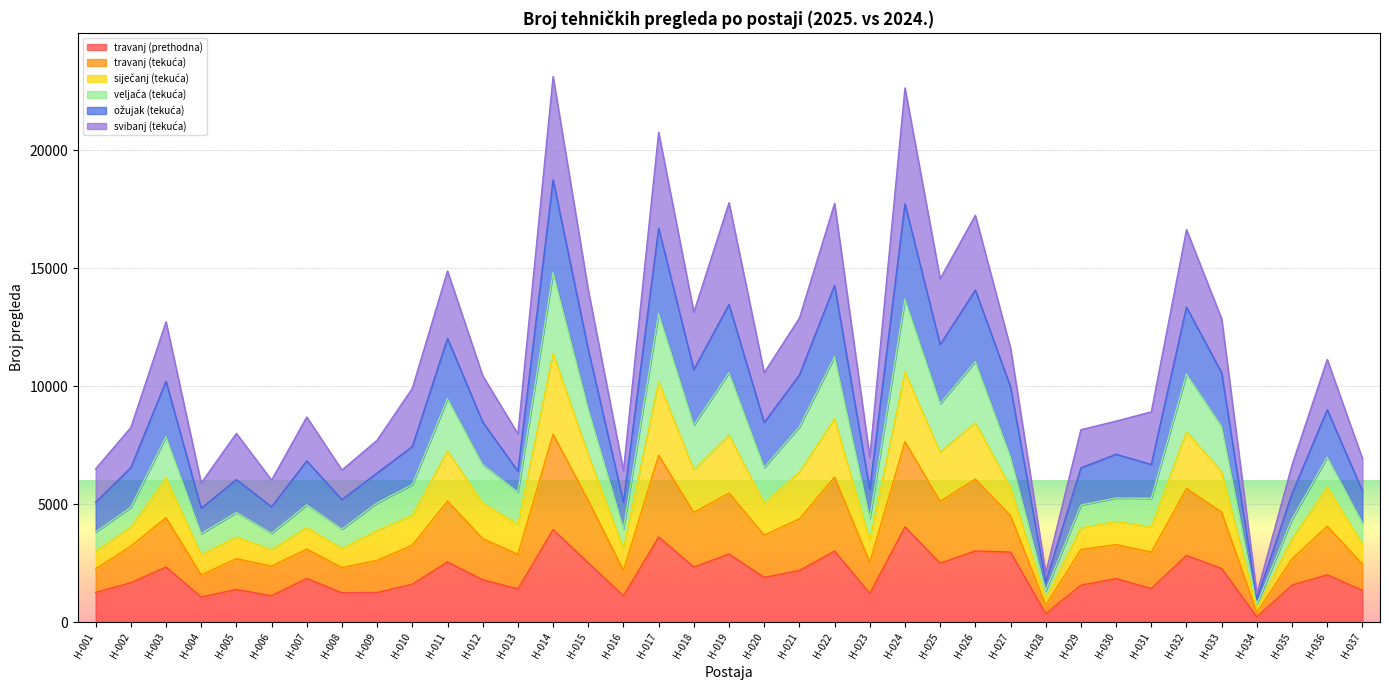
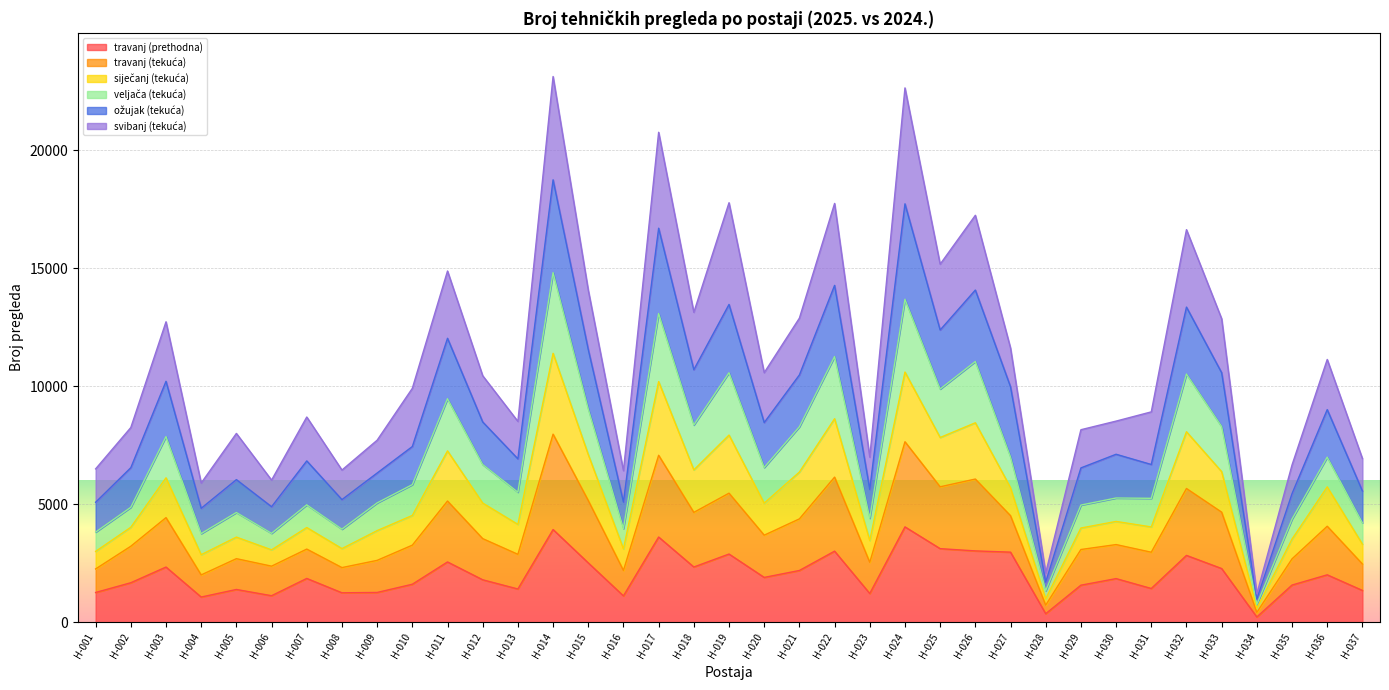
ožujak (tekuća), H-013: 900 -> 1400
travanj (prethodna), H-025: 2500 -> 3100
